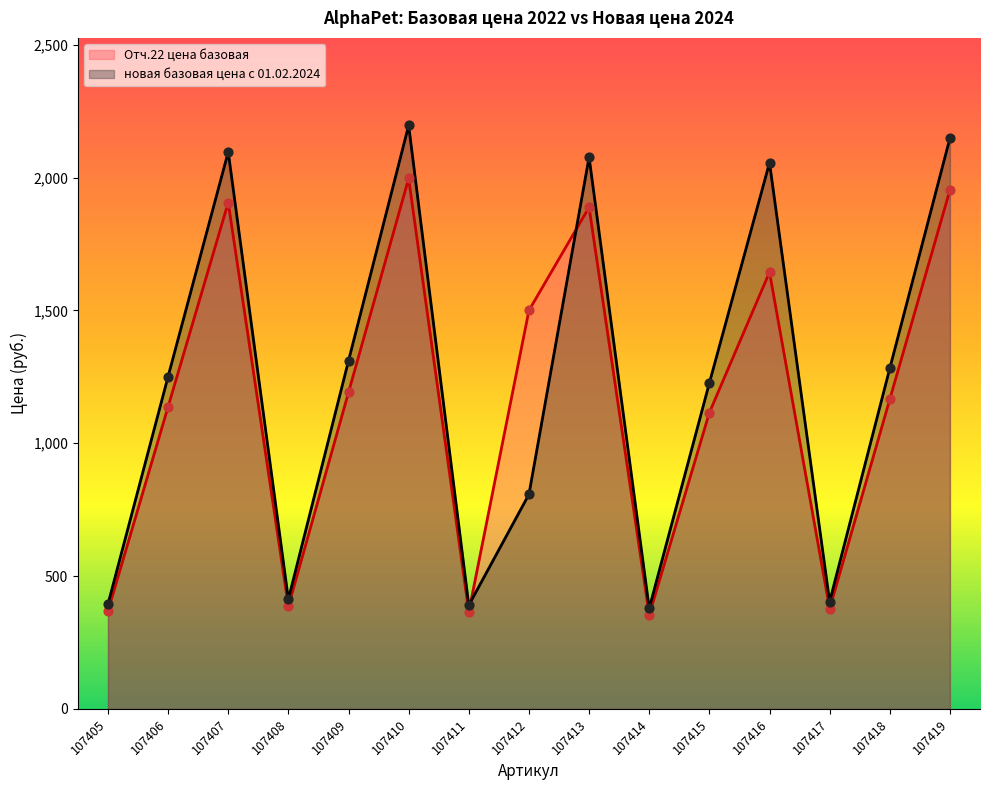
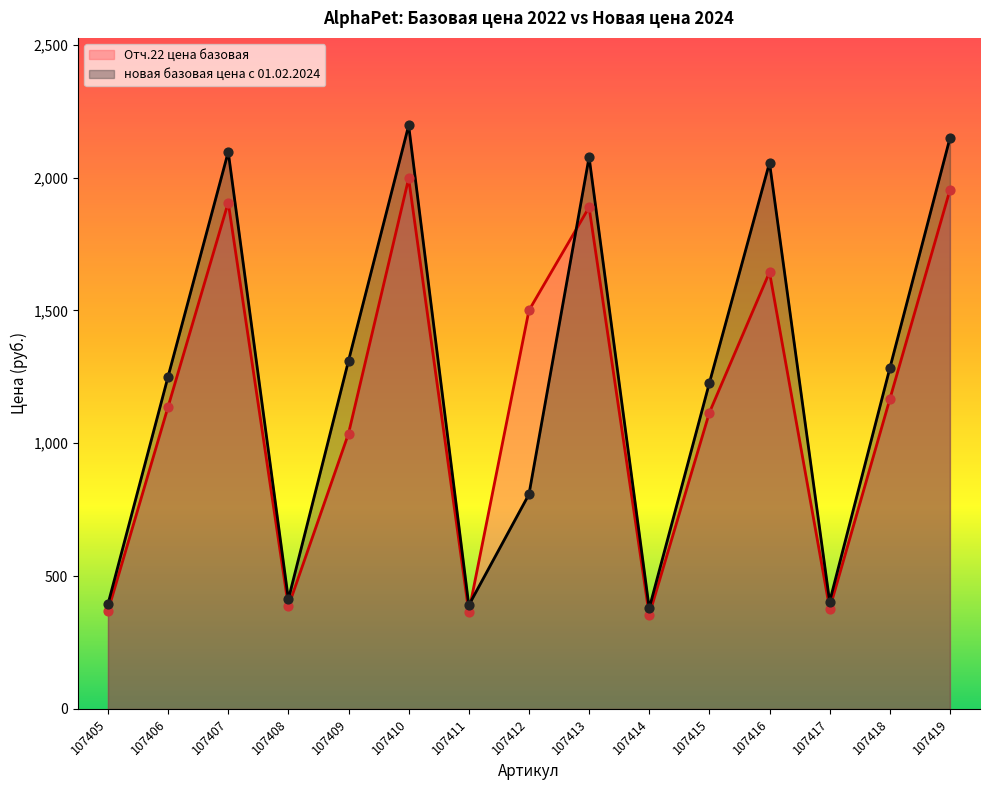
Отч.22 цена базовая, 107409: 1,190 -> 1,040
